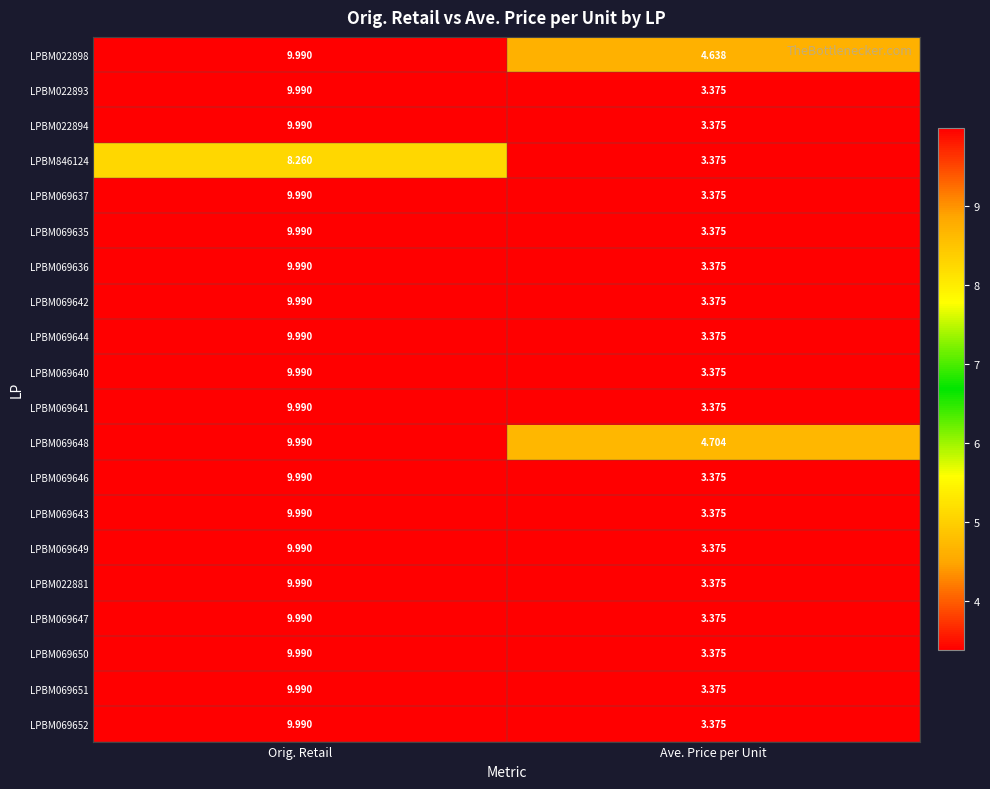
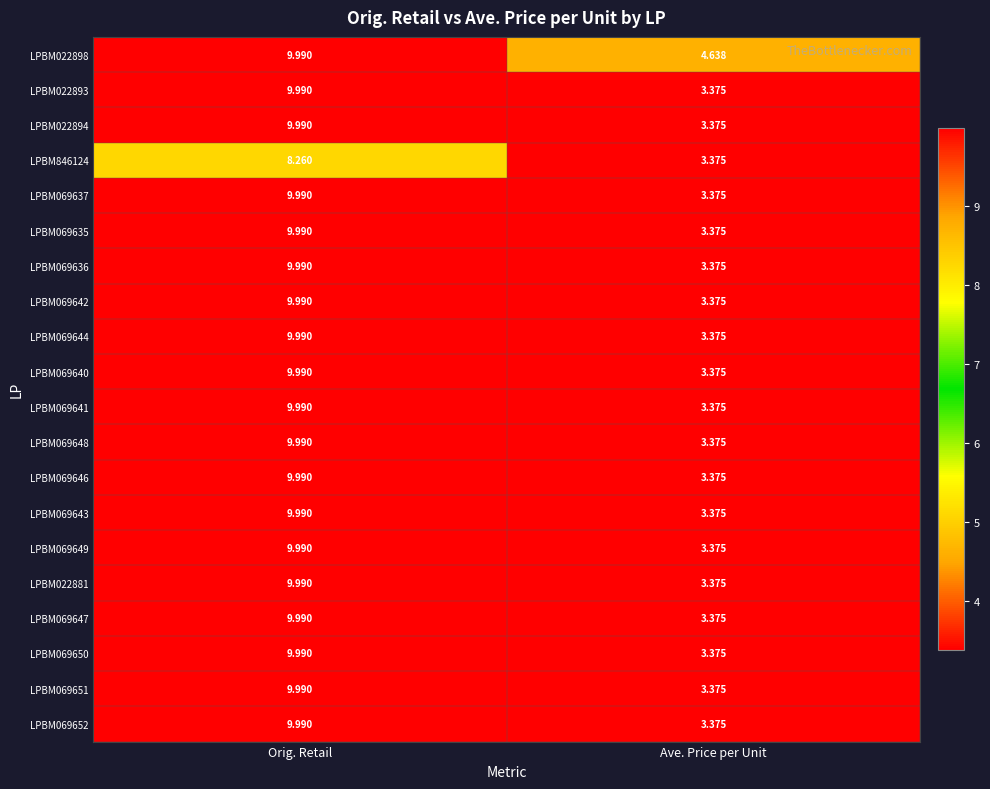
LPBM069648, Ave. Price per Unit: 4.704 -> 3.375
